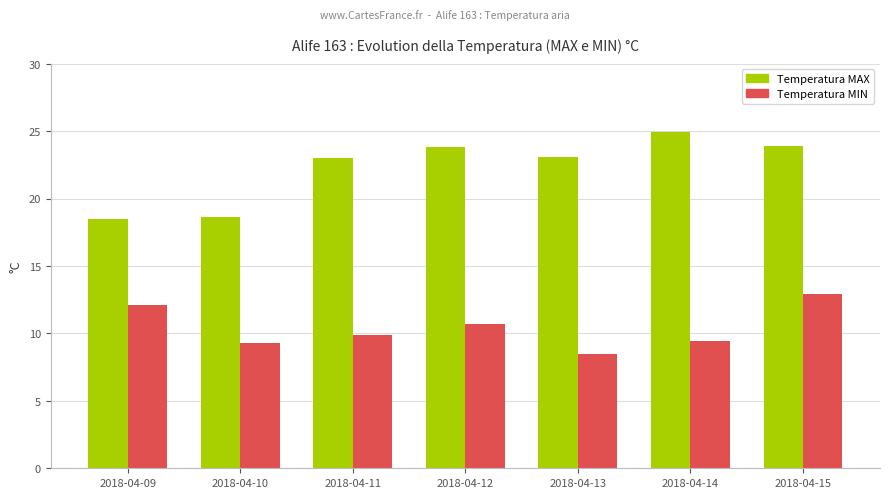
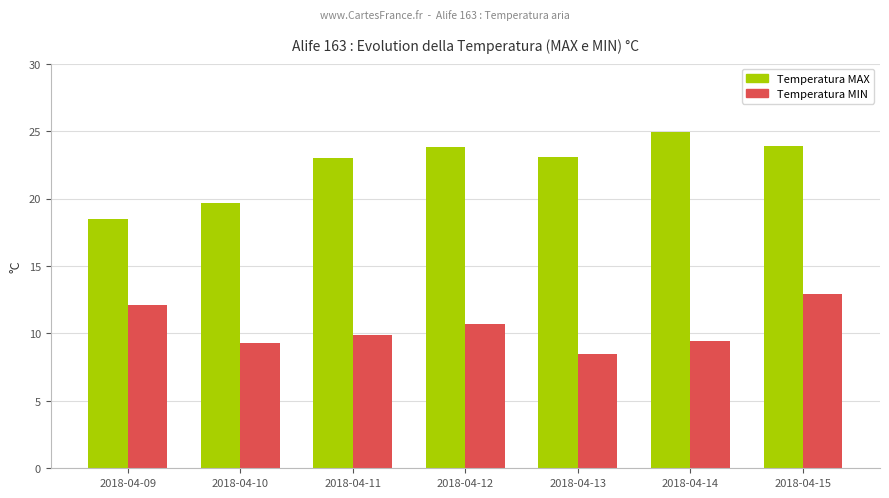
Temperatura MAX, 2018-04-10: 18.6 -> 19.7
